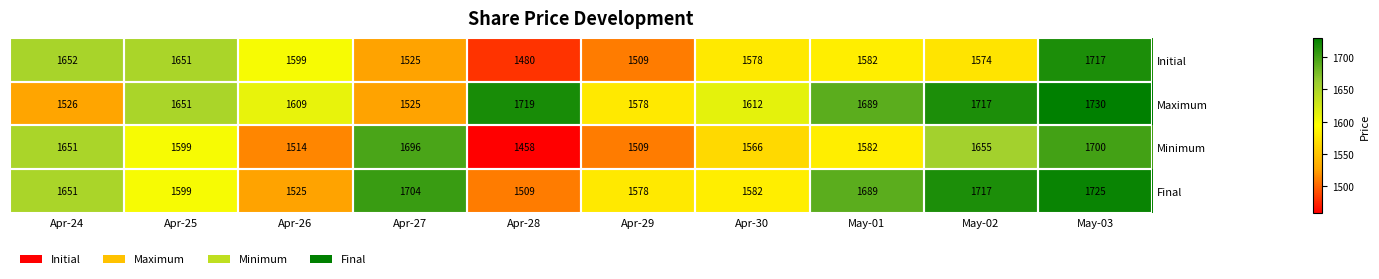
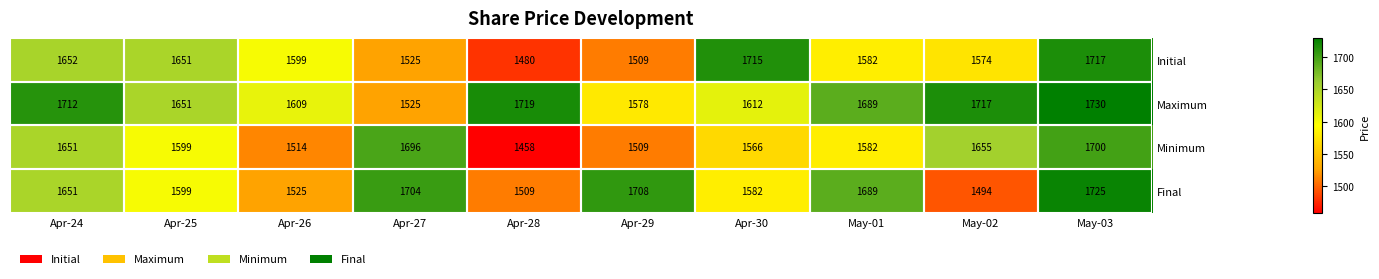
Initial, Apr-30: 1578 -> 1715
Maximum, Apr-24: 1526 -> 1712
Final, Apr-29: 1578 -> 1708
Final, May-02: 1717 -> 1494
